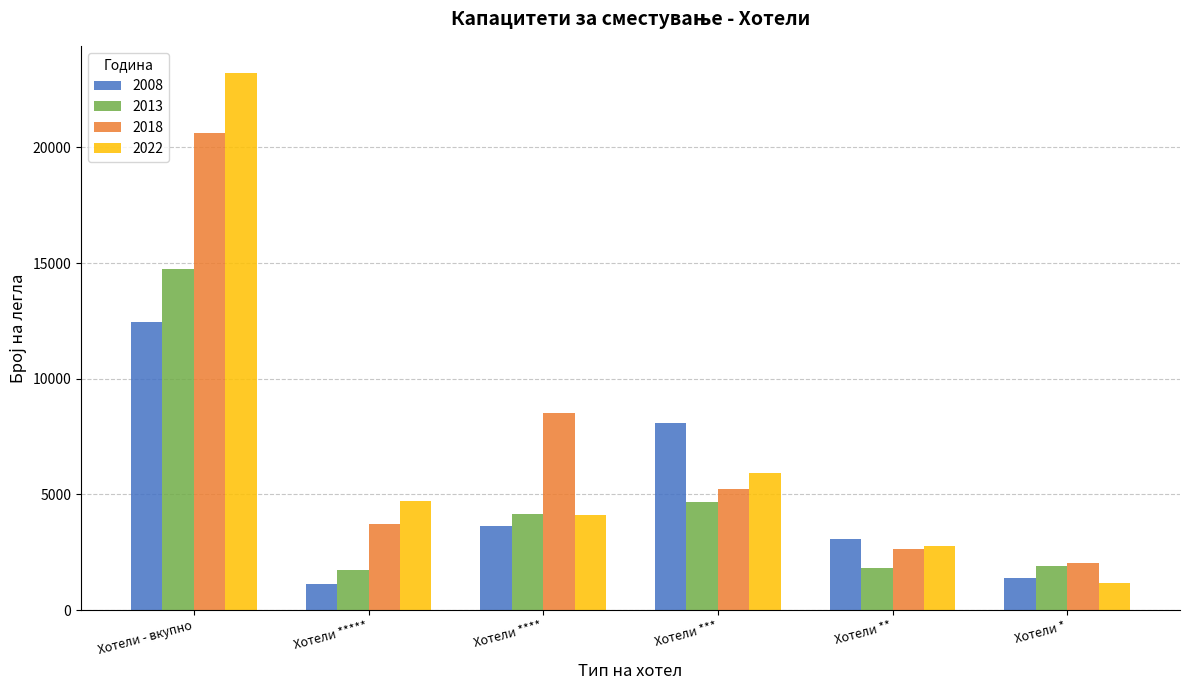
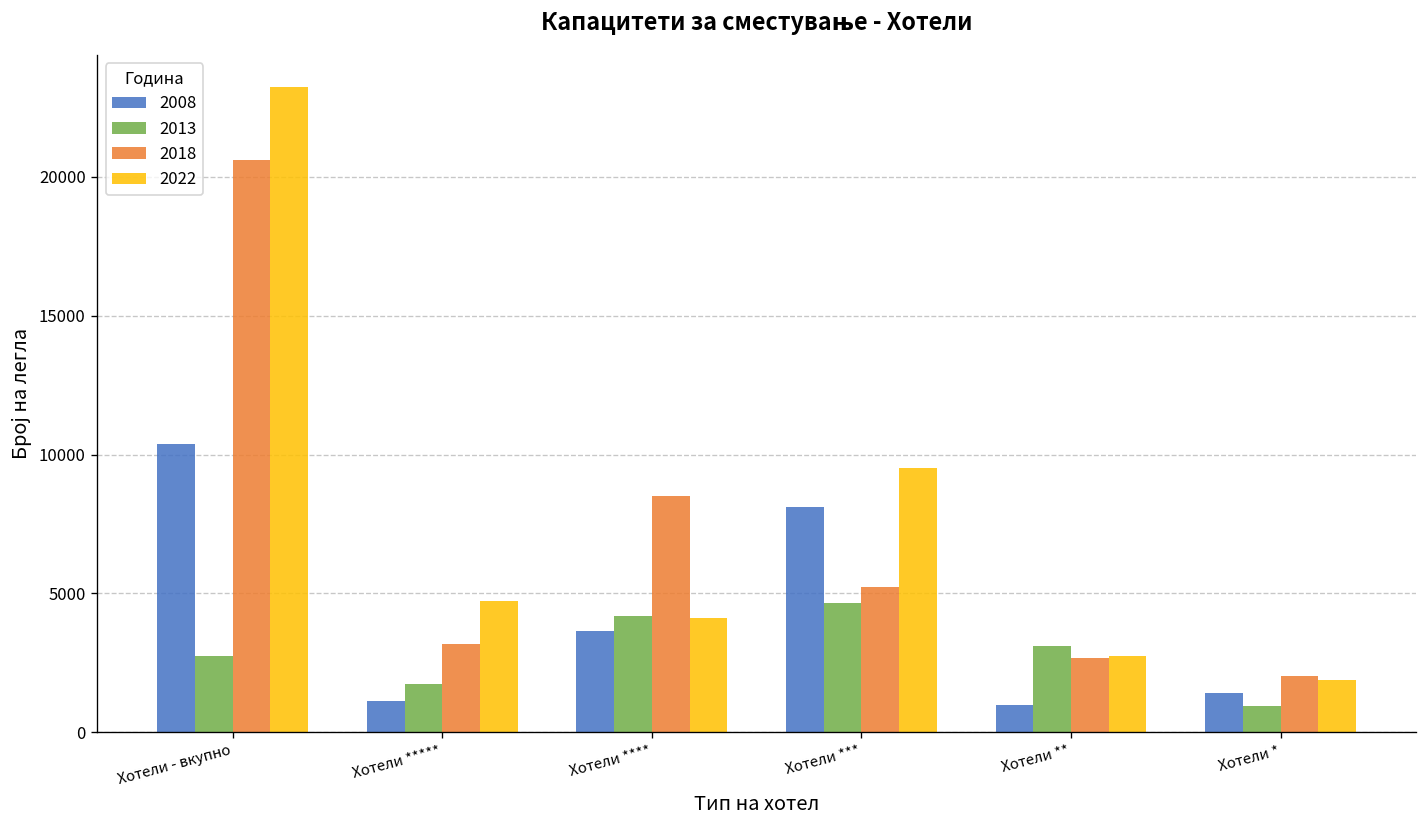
2008, Хотели - вкупно: 12500 -> 10400
2013, Хотели - вкупно: 14700 -> 2700
2018, Хотели *****: 3700 -> 3200
2022, Хотели ***: 5900 -> 9500
2008, Хотели **: 3100 -> 1000
2013, Хотели **: 1800 -> 3100
2013, Хотели *: 1900 -> 1000
2022, Хотели *: 1200 -> 1900
